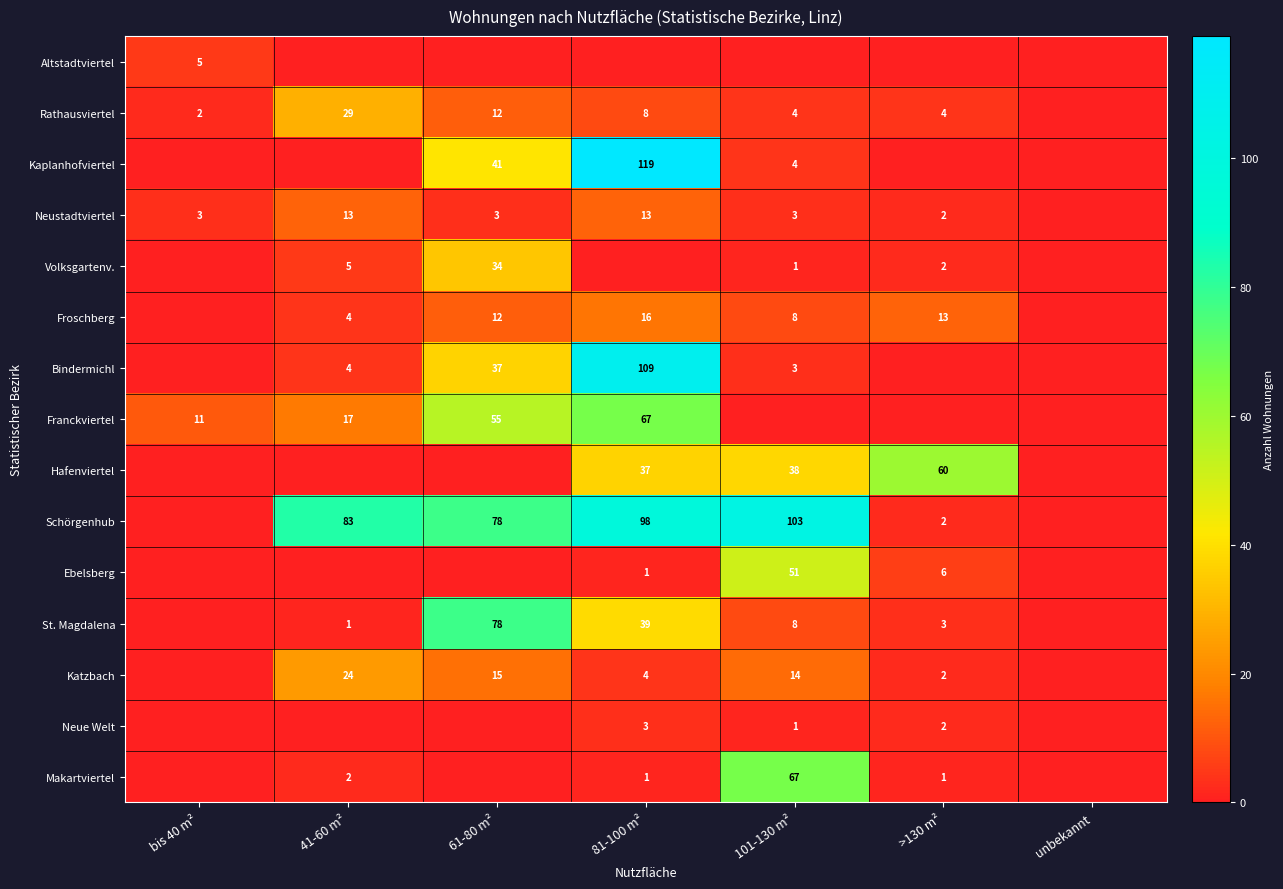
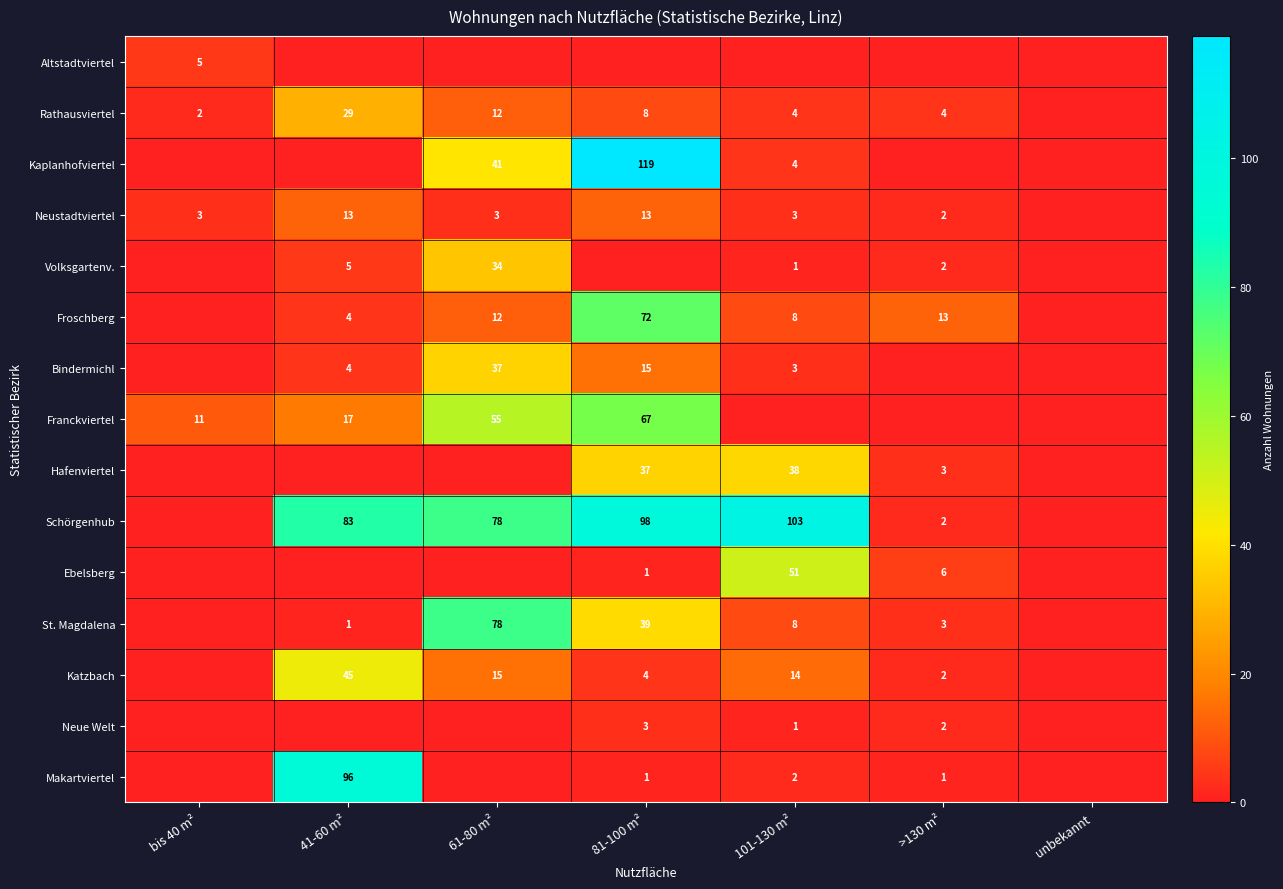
Froschberg, 81-100 m²: 16 -> 72
Bindermichl, 81-100 m²: 109 -> 15
Hafenviertel, >130 m²: 60 -> 3
Katzbach, 41-60 m²: 24 -> 45
Makartviertel, 41-60 m²: 2 -> 96
Makartviertel, 101-130 m²: 67 -> 2
